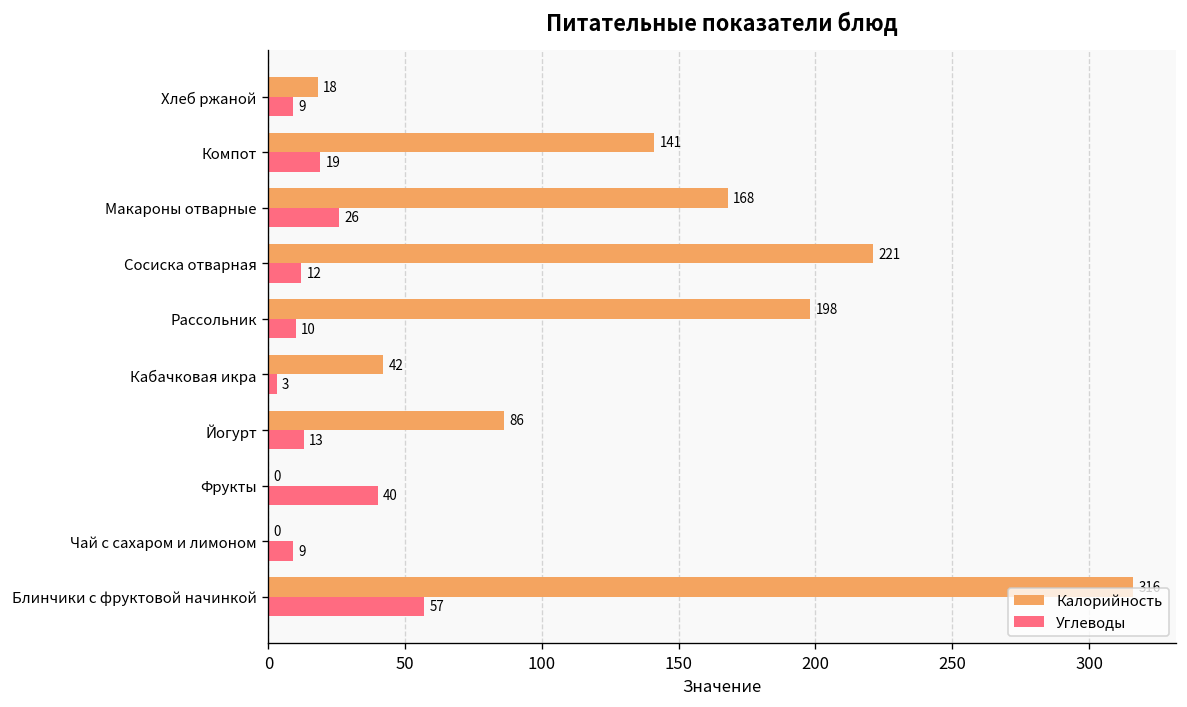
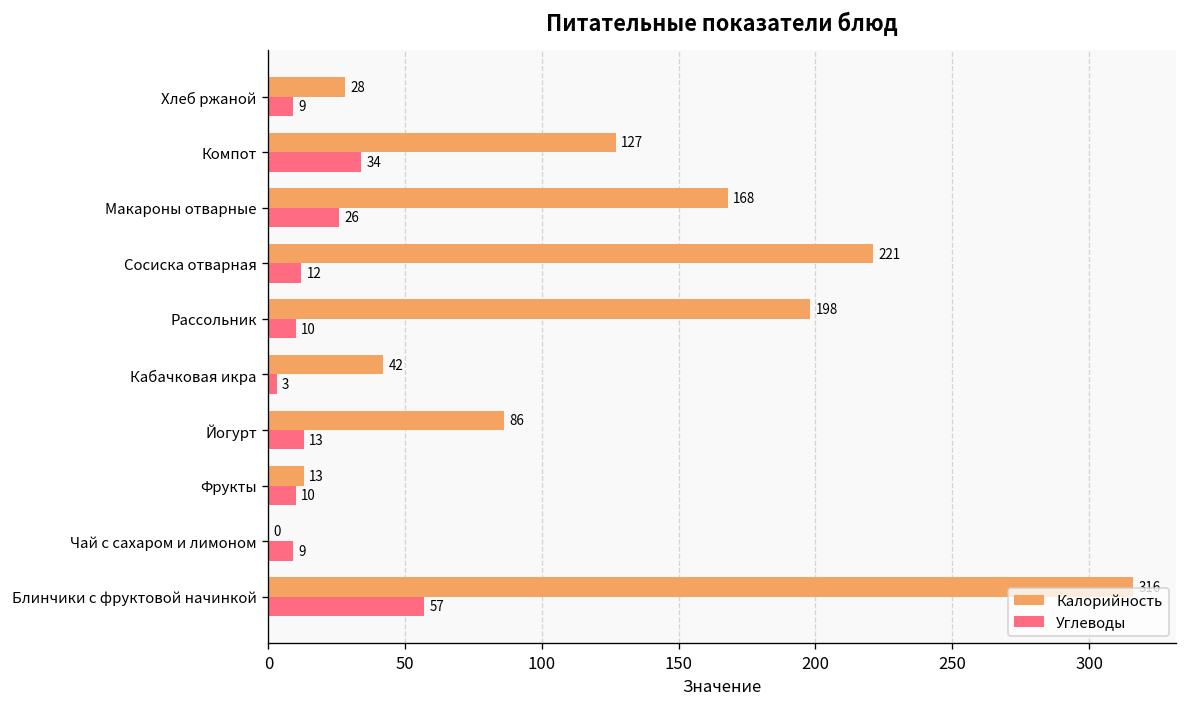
Калорийность, Хлеб ржаной: 18 -> 28
Калорийность, Компот: 141 -> 127
Углеводы, Компот: 19 -> 34
Калорийность, Фрукты: 0 -> 13
Углеводы, Фрукты: 40 -> 10
